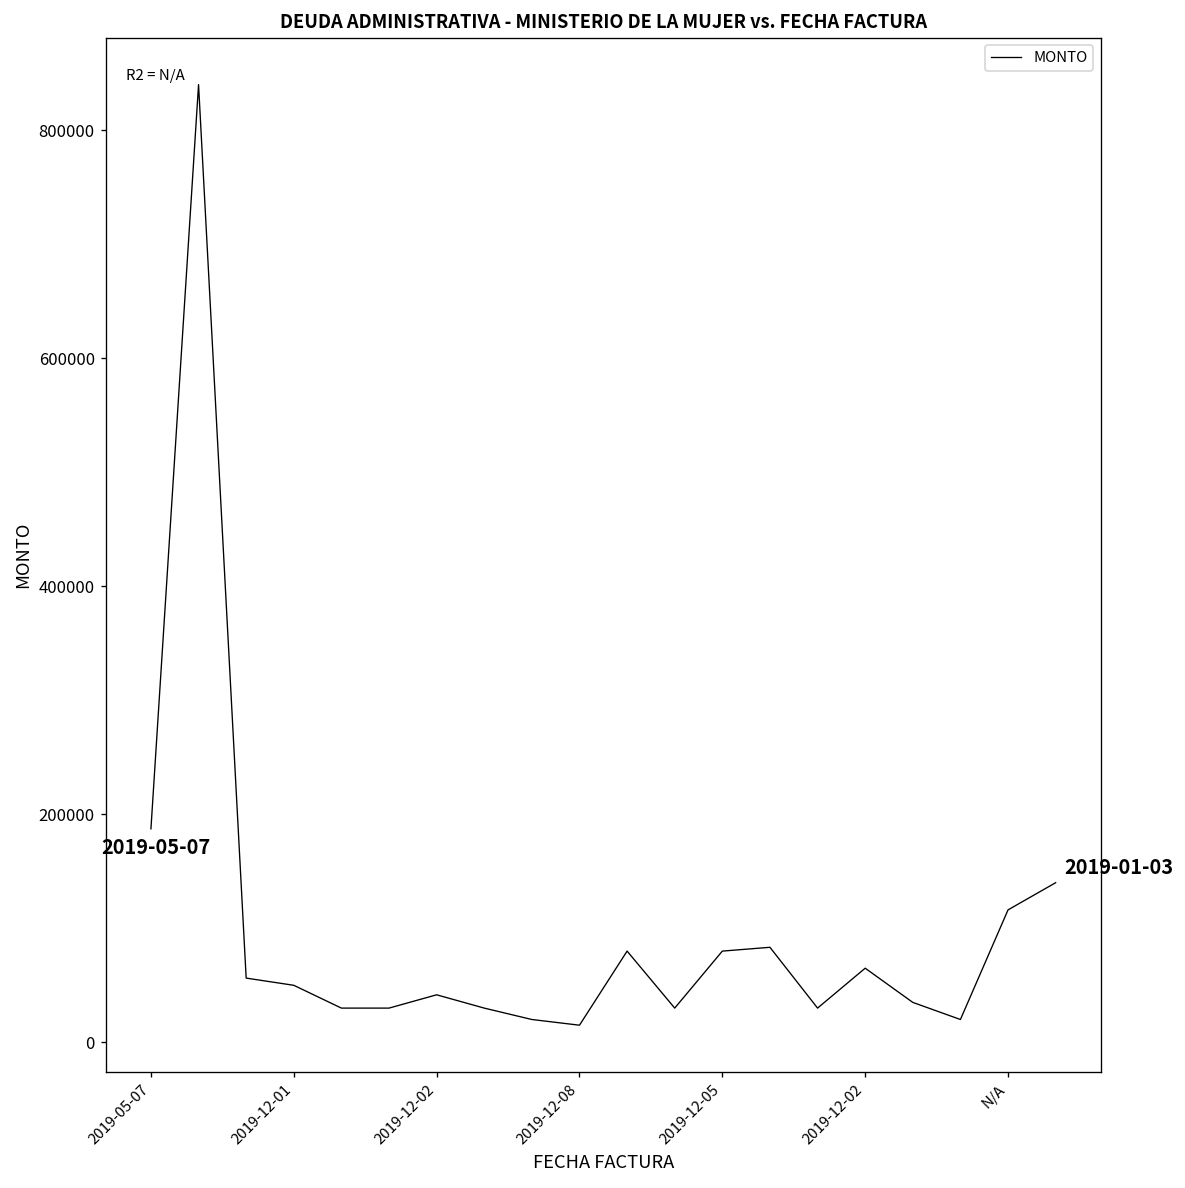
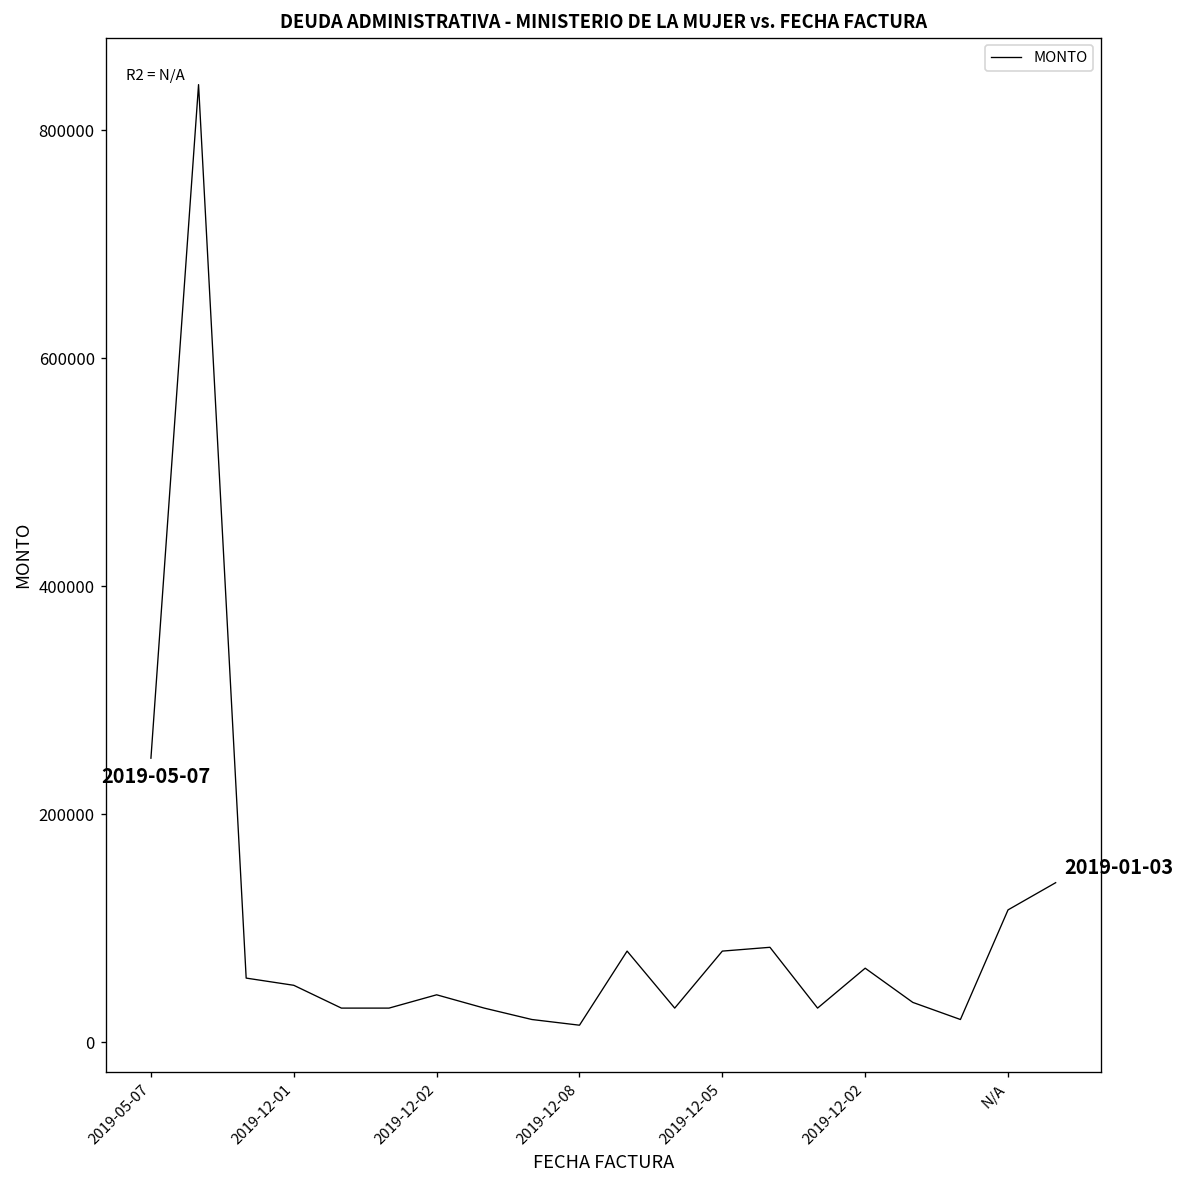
2019-05-07: 190000 -> 250000
